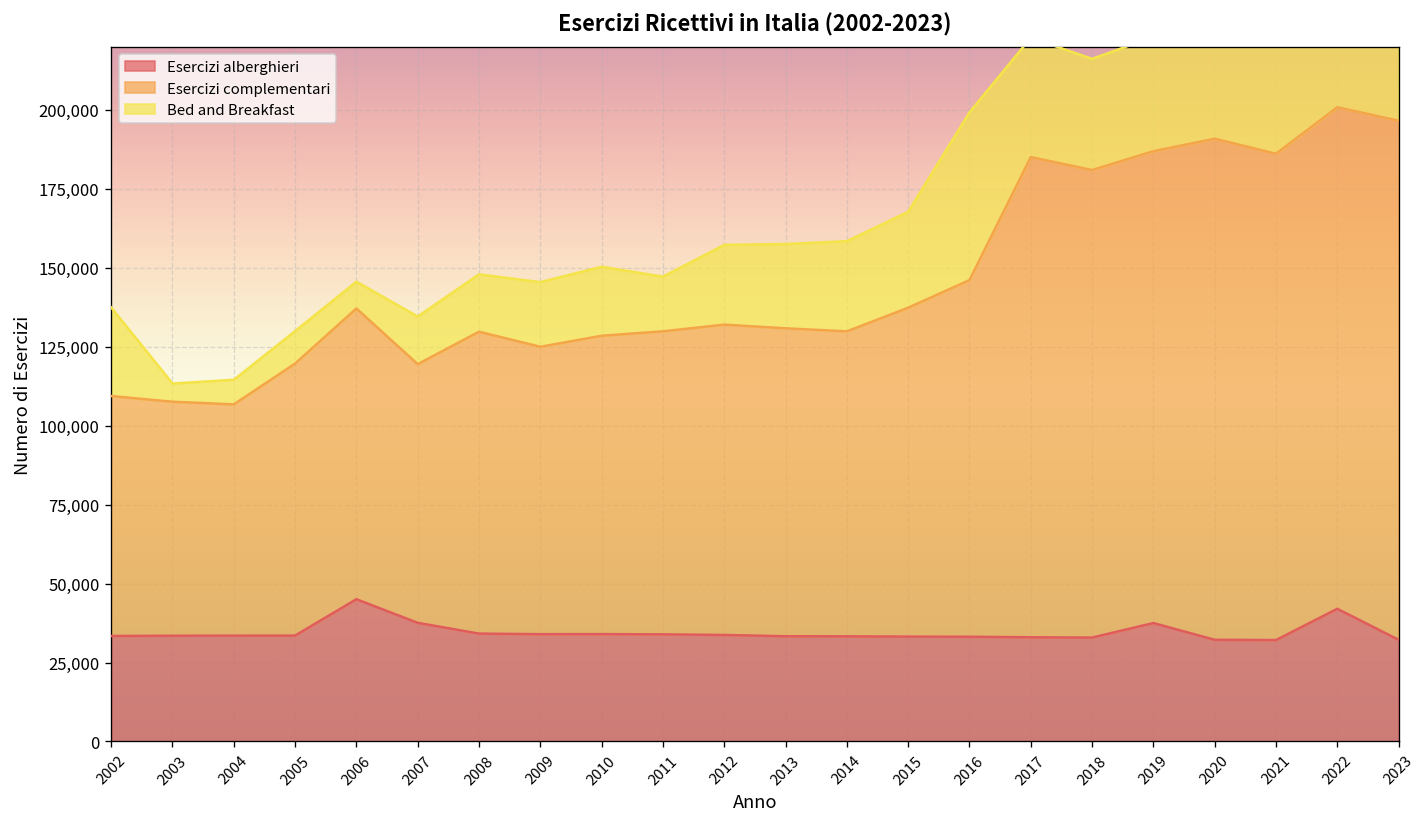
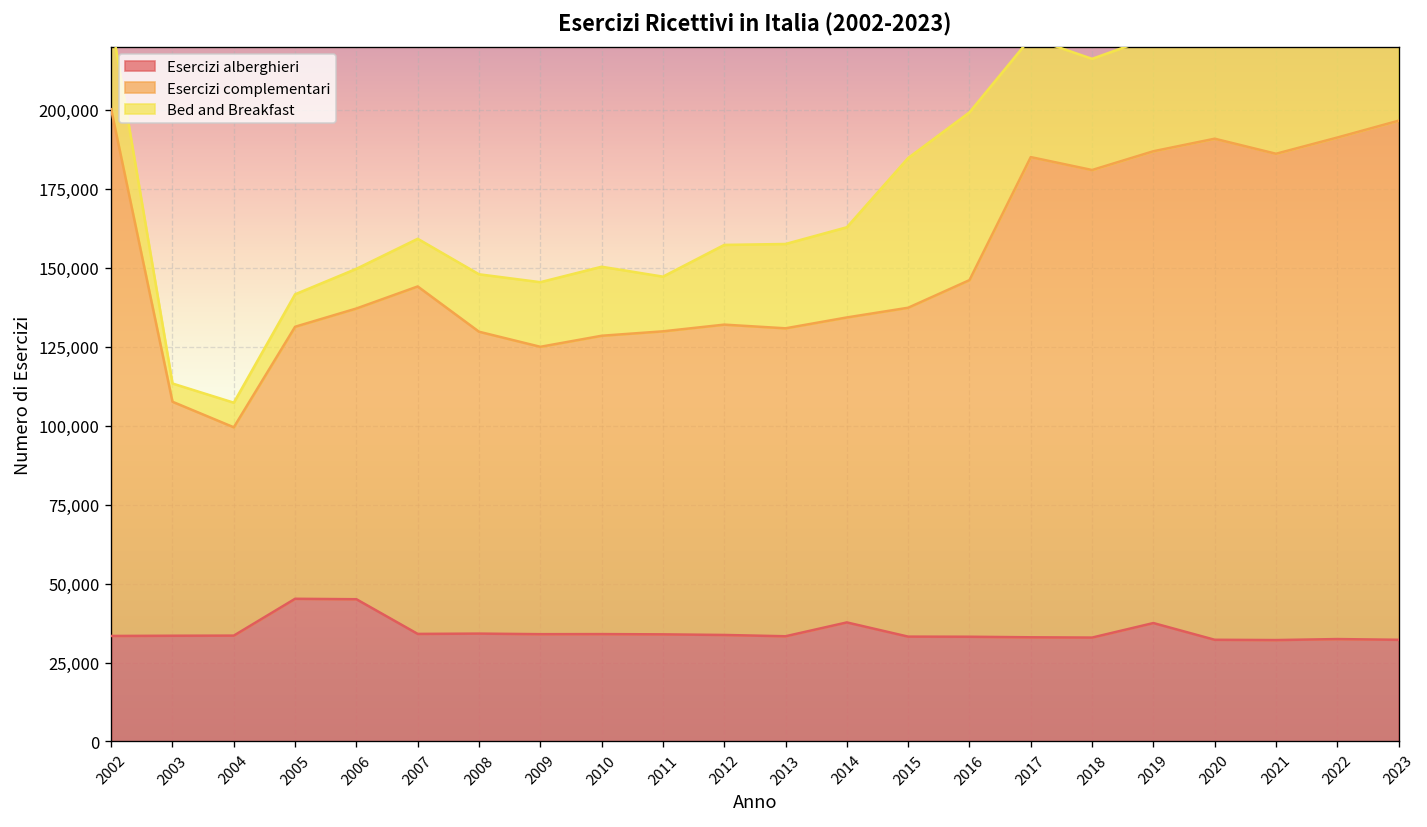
Esercizi complementari, 2002: 76,000 -> 167,000
Esercizi complementari, 2004: 73,000 -> 66,000
Esercizi alberghieri, 2005: 34,000 -> 45,000
Bed and Breakfast, 2006: 9,000 -> 13,000
Esercizi alberghieri, 2007: 38,000 -> 34,000
Esercizi complementari, 2007: 82,000 -> 110,000
Esercizi alberghieri, 2014: 33,000 -> 38,000
Bed and Breakfast, 2015: 30,000 -> 47,000
Esercizi alberghieri, 2022: 42,000 -> 32,000
